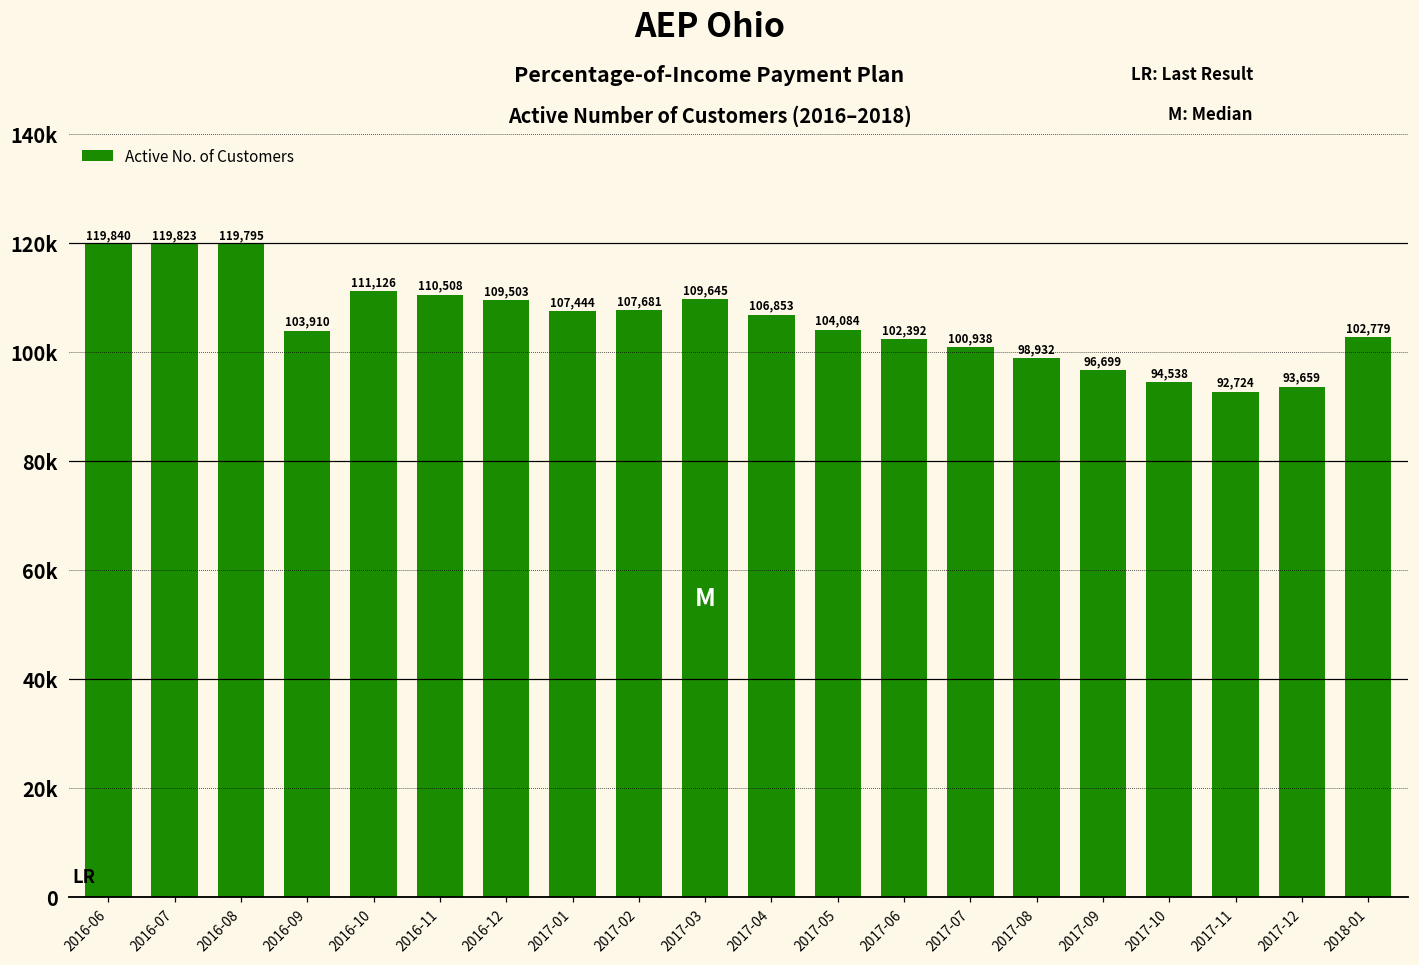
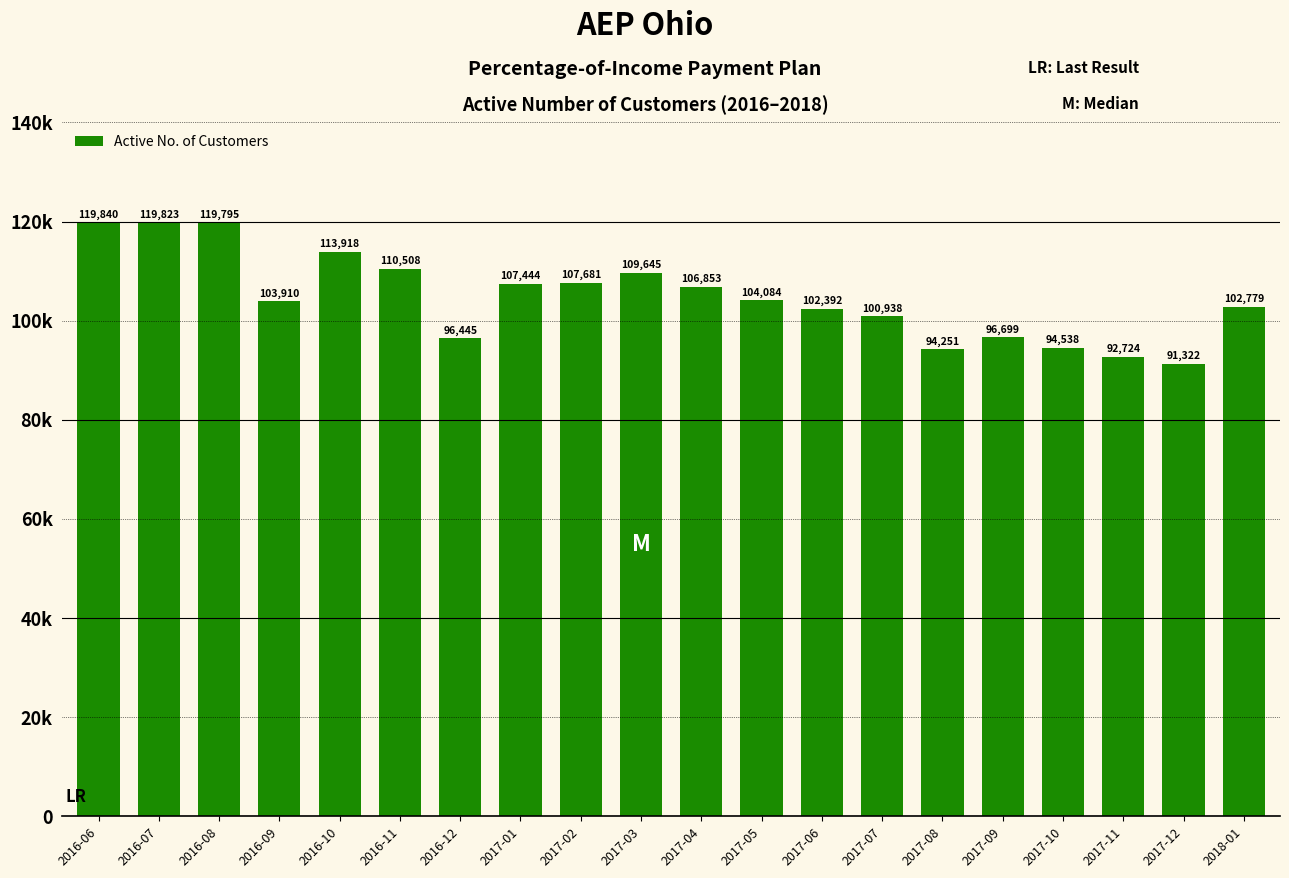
2016-10: 111,126 -> 113,918
2016-12: 109,503 -> 96,445
2017-08: 98,932 -> 94,251
2017-12: 93,659 -> 91,322
